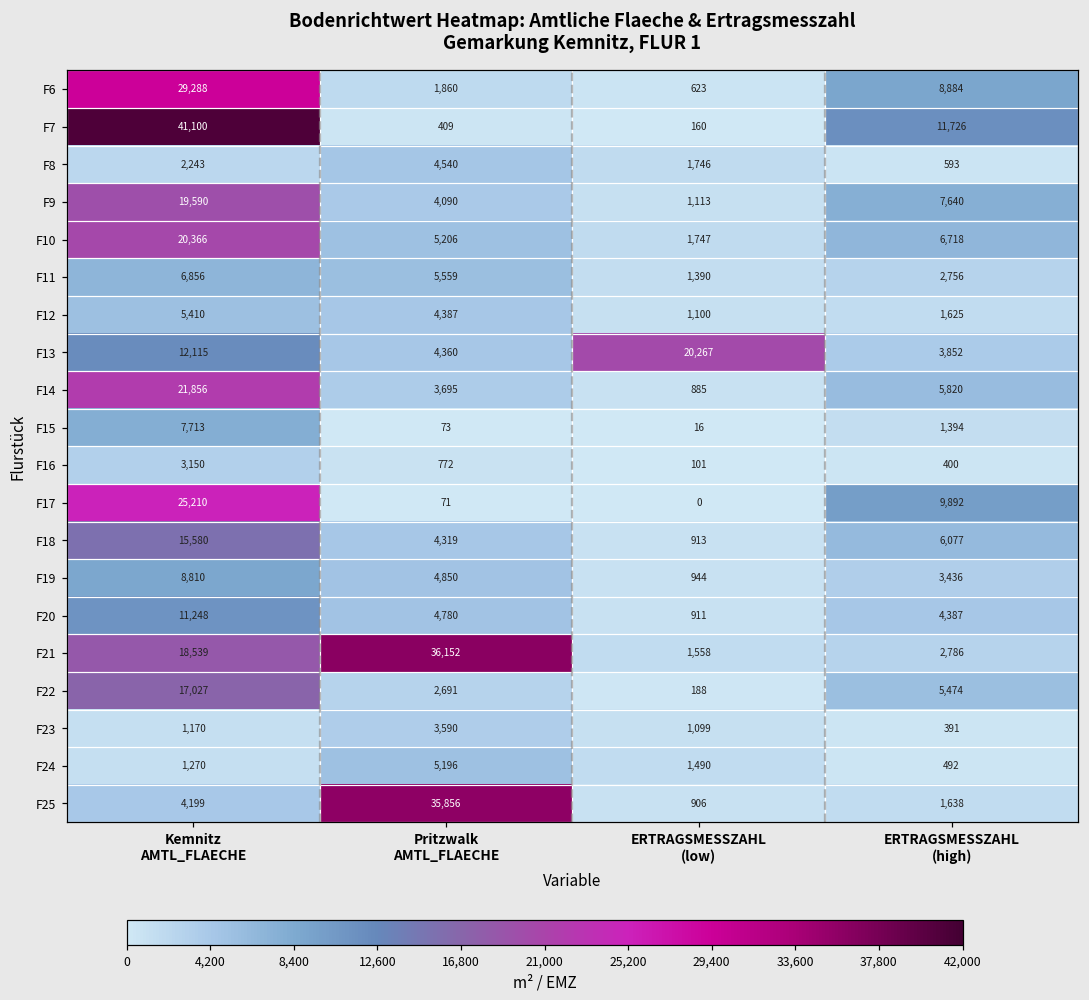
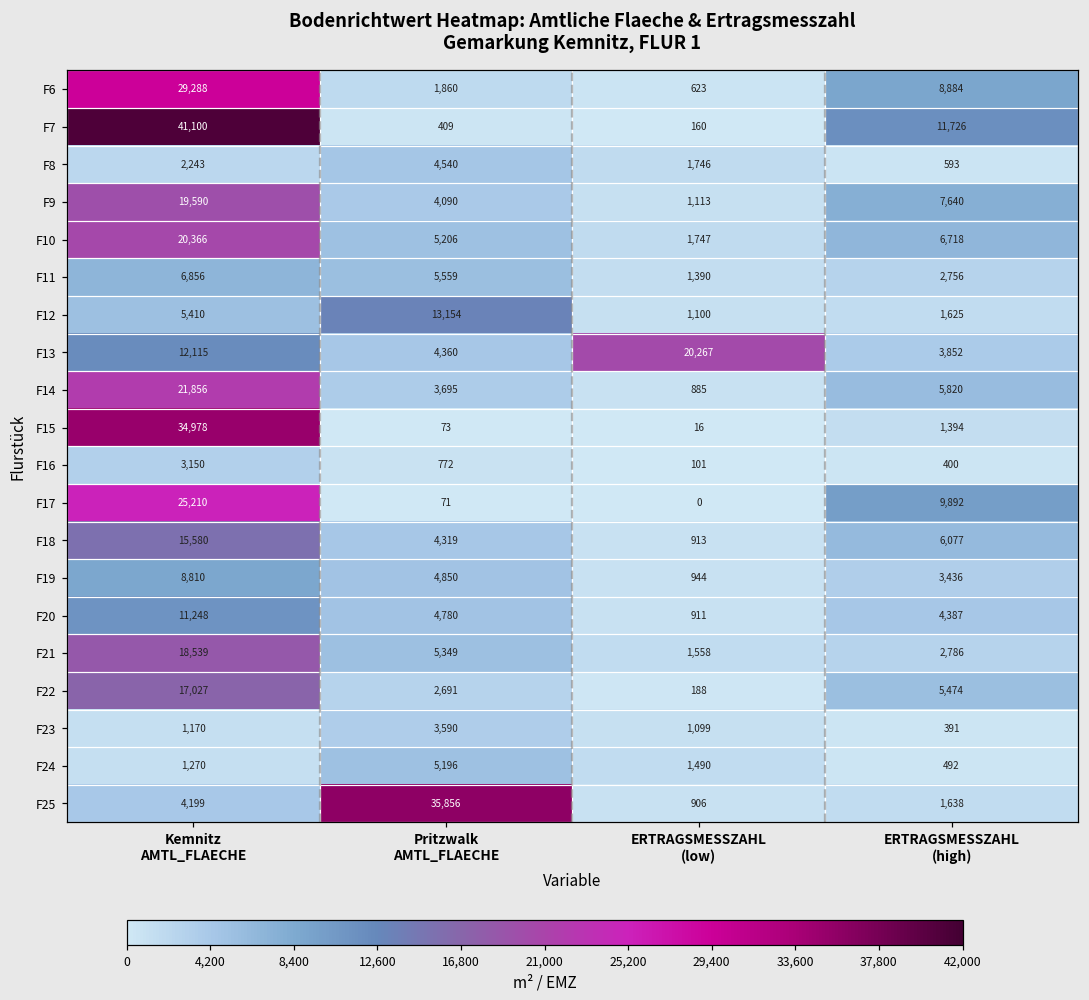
F12, Pritzwalk AMTL_FLAECHE: 4,387 -> 13,154
F15, Kemnitz AMTL_FLAECHE: 7,713 -> 34,978
F21, Pritzwalk AMTL_FLAECHE: 36,152 -> 5,349
